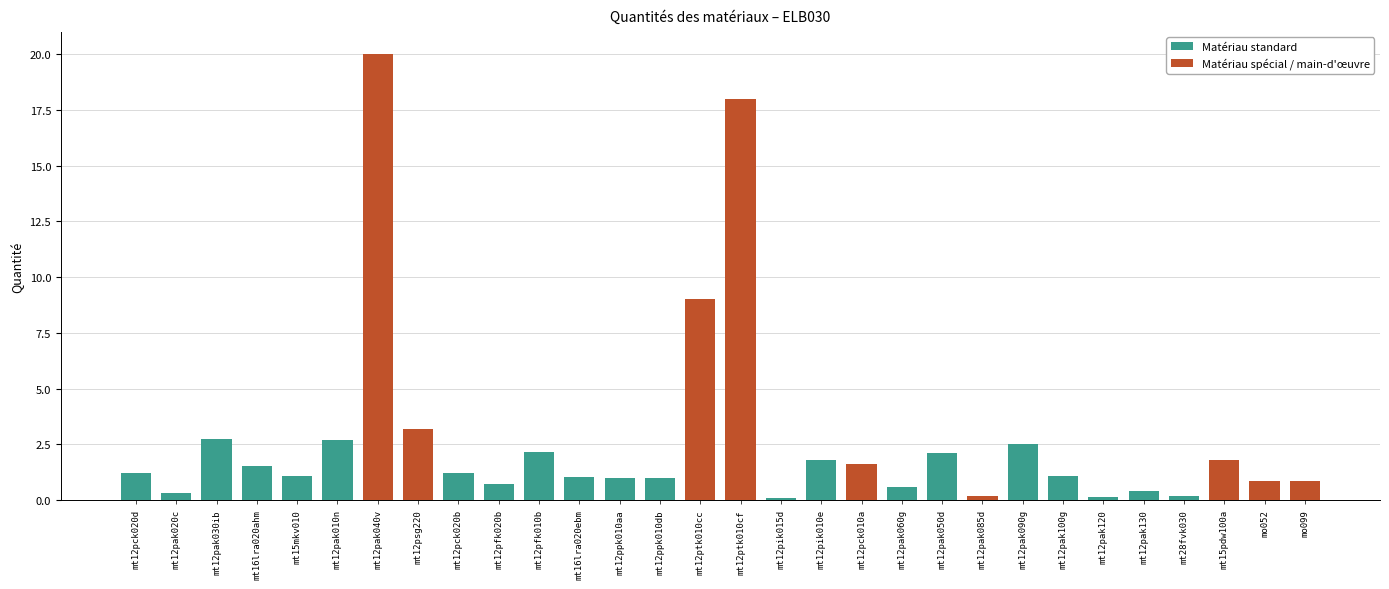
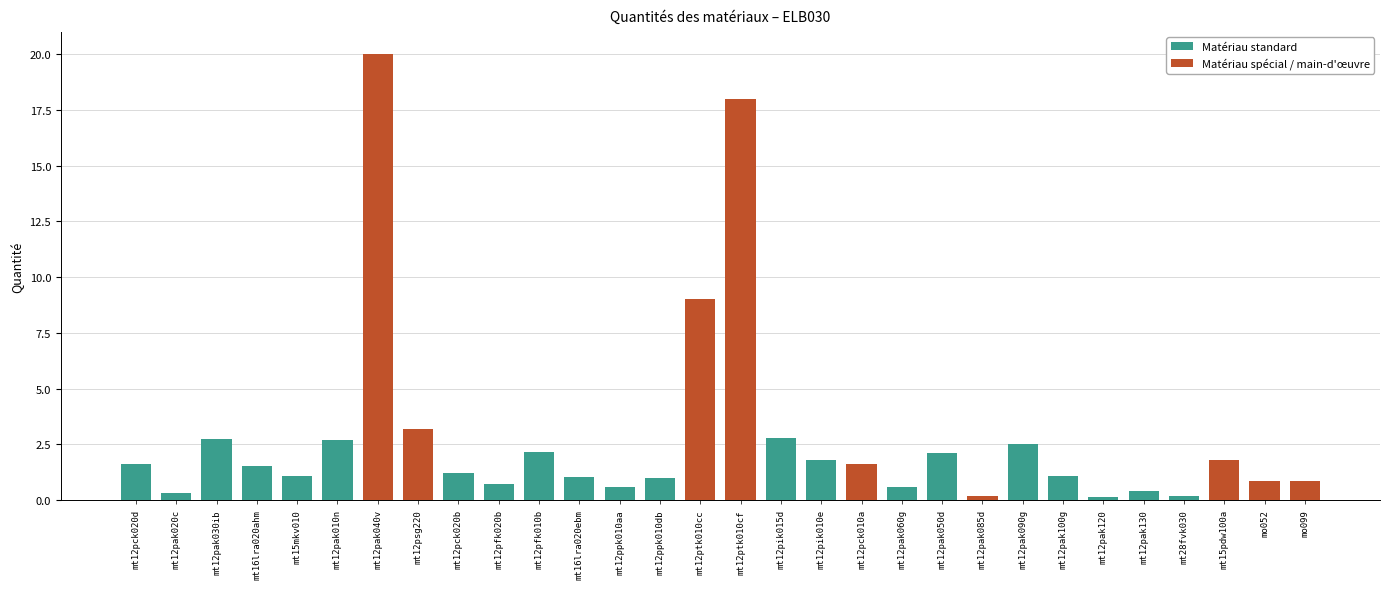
Matériau standard, mt12pck020d: 1.2 -> 1.6
Matériau standard, mt12ppk010aa: 1.0 -> 0.6
Matériau standard, mt12pik015d: 0.1 -> 2.8
